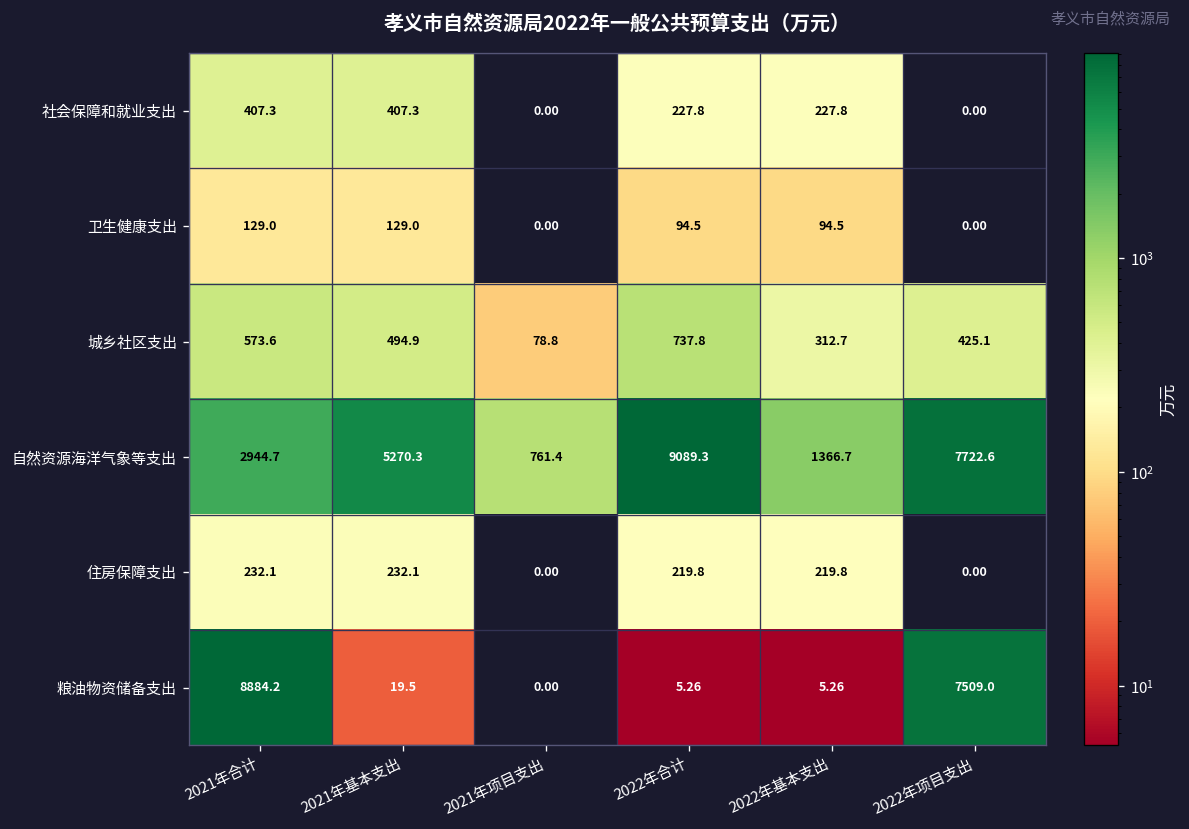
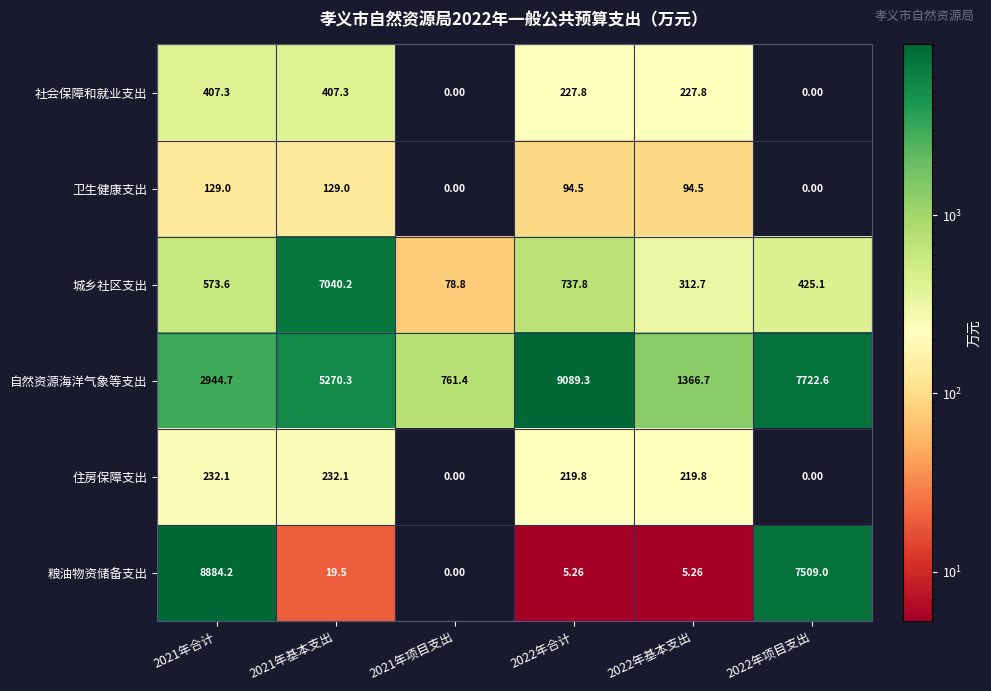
城乡社区支出, 2021年基本支出: 494.9 -> 7040.2
